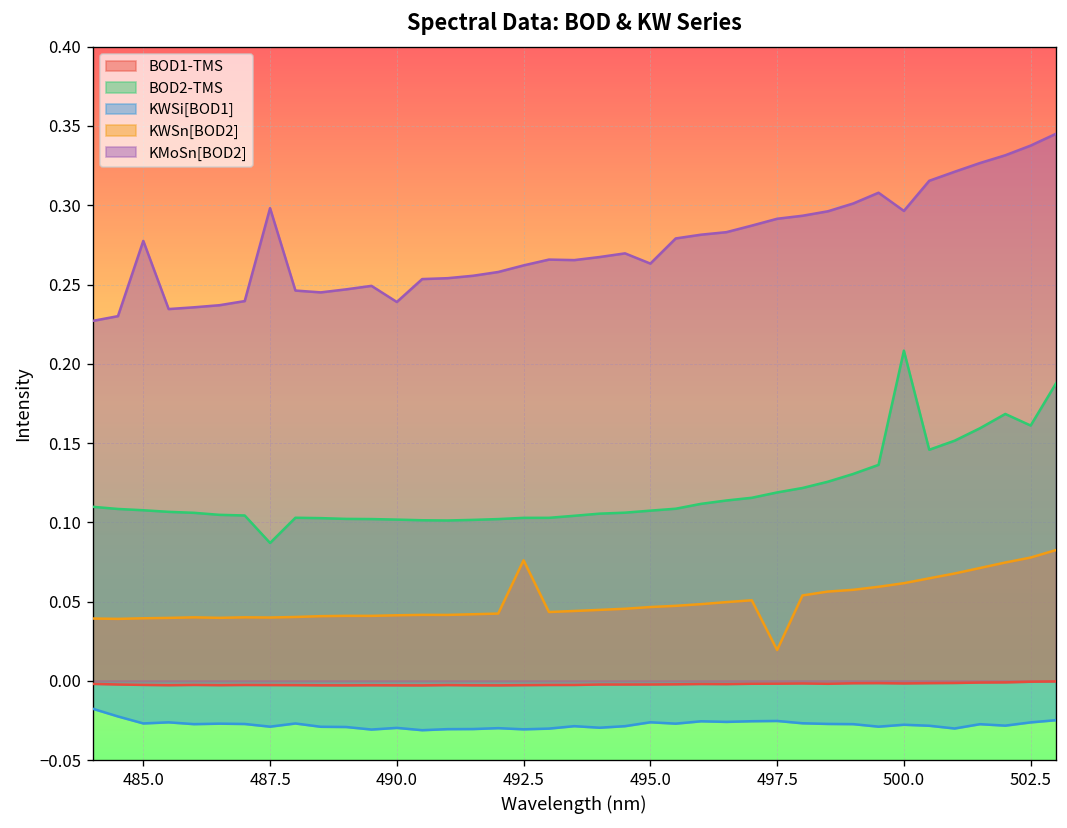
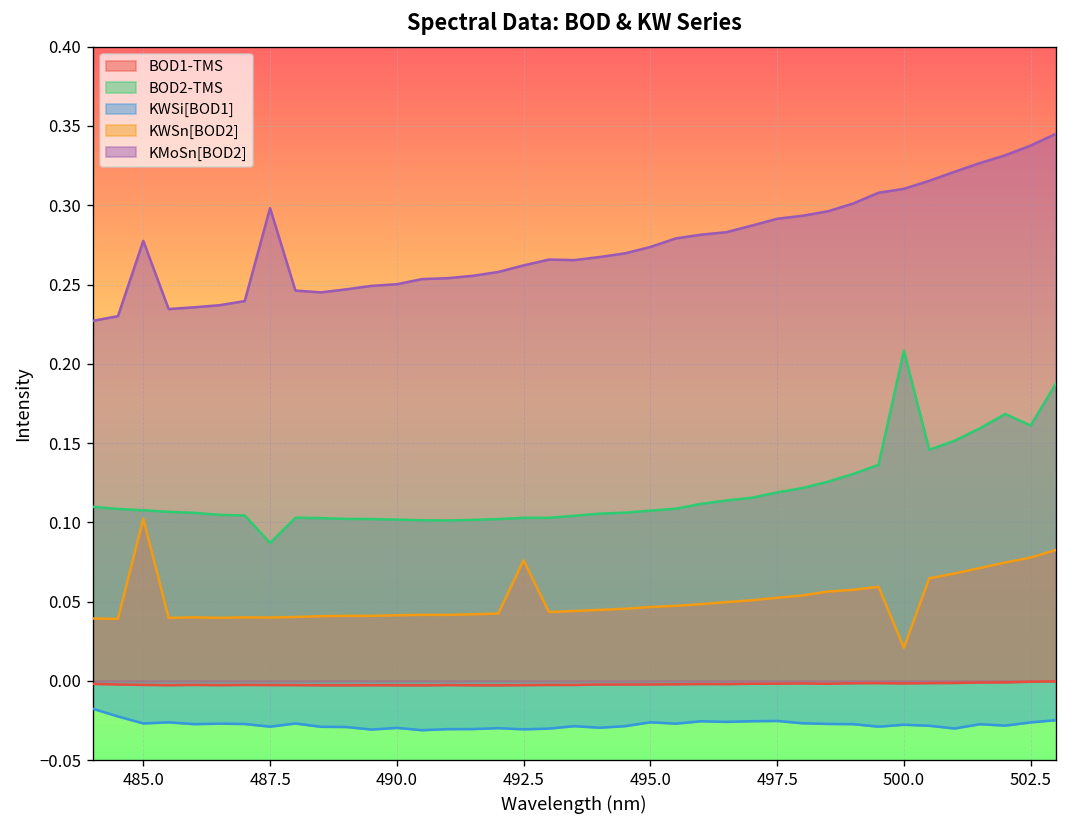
KWSn[BOD2], 485.0: 0.040 -> 0.102
KMoSn[BOD2], 490.0: 0.239 -> 0.250
KMoSn[BOD2], 495.0: 0.263 -> 0.274
KWSn[BOD2], 497.5: 0.019 -> 0.052
KWSn[BOD2], 500.0: 0.062 -> 0.021
KMoSn[BOD2], 500.0: 0.296 -> 0.310
